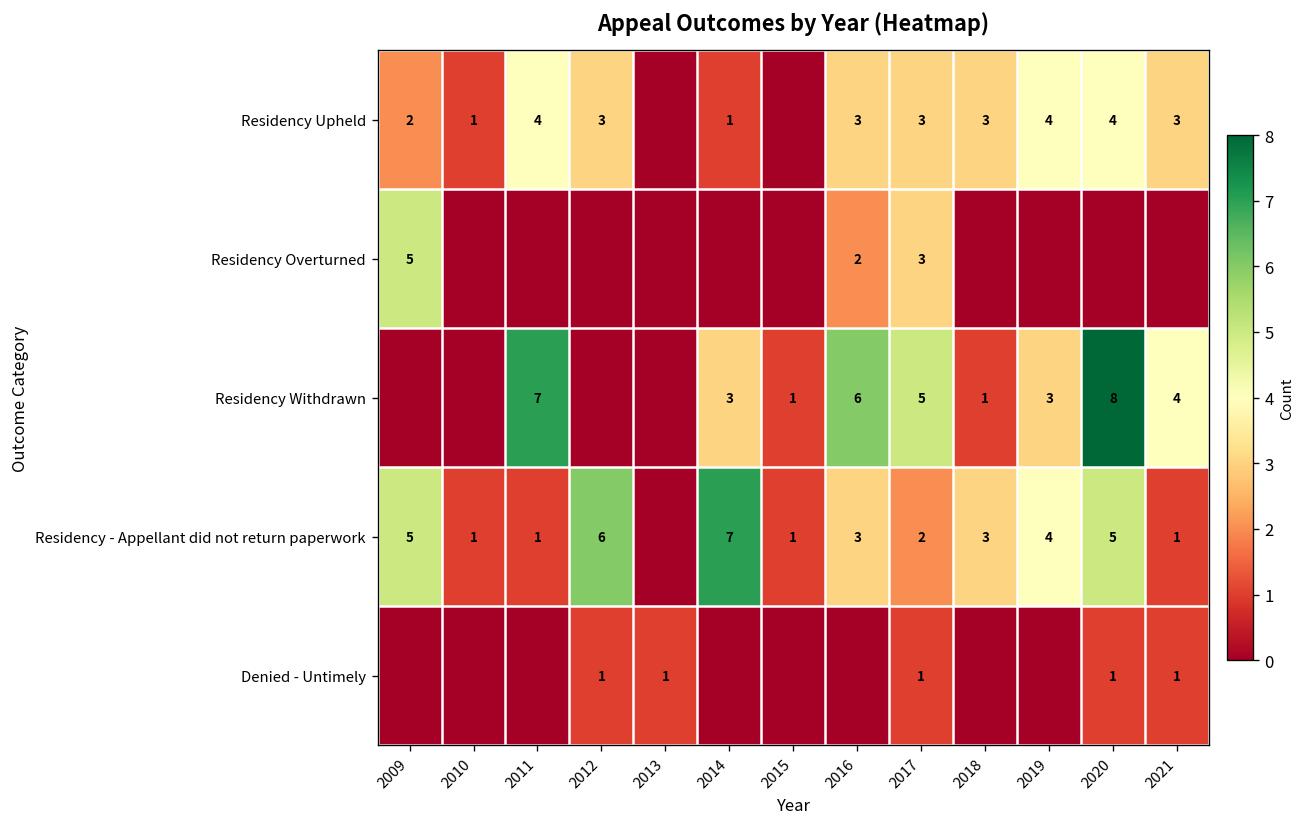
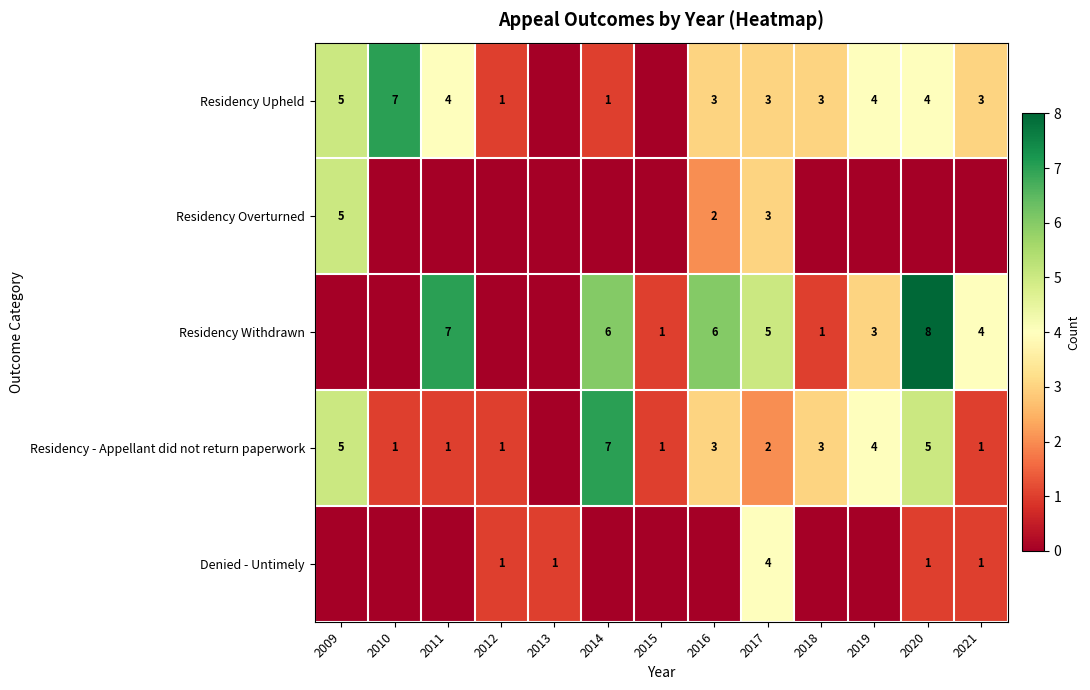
Residency Upheld, 2009: 2 -> 5
Residency Upheld, 2010: 1 -> 7
Residency Upheld, 2012: 3 -> 1
Residency Withdrawn, 2014: 3 -> 6
Residency - Appellant did not return paperwork, 2012: 6 -> 1
Denied - Untimely, 2017: 1 -> 4
